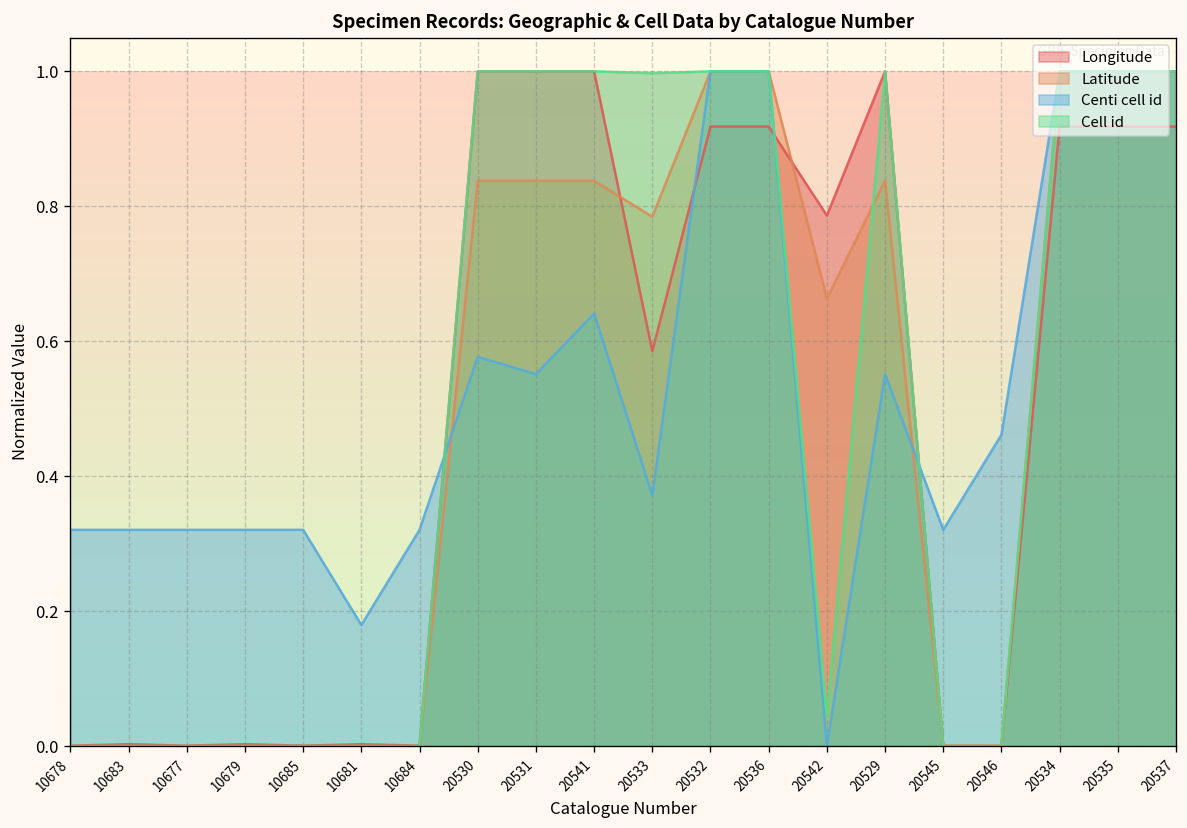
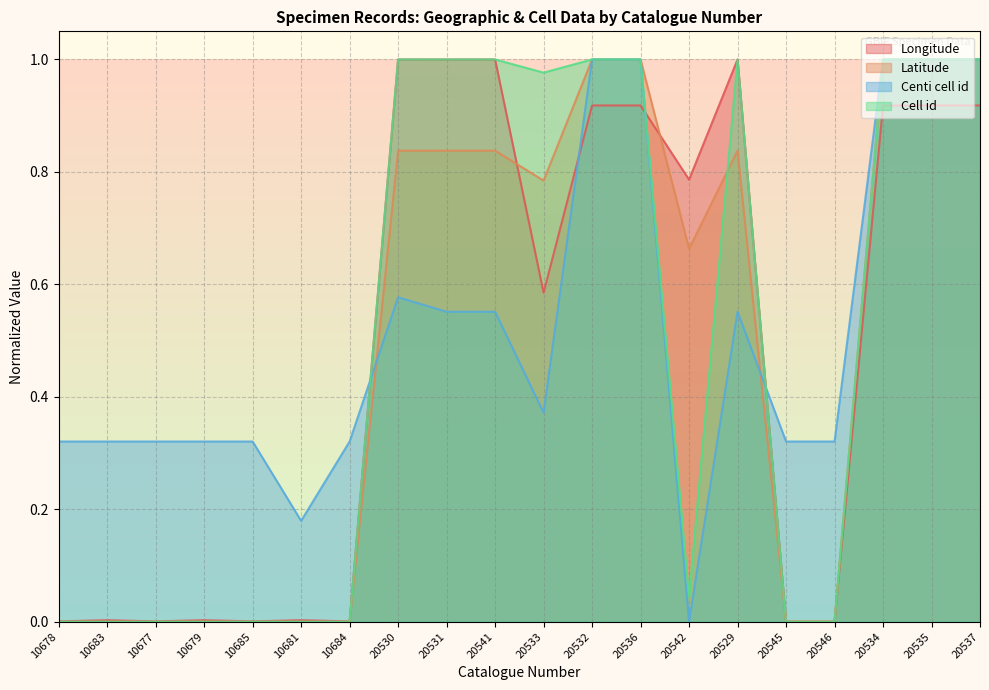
Centi cell id, 20541: 0.64 -> 0.55
Cell id, 20533: 1.00 -> 0.98
Centi cell id, 20546: 0.46 -> 0.32
